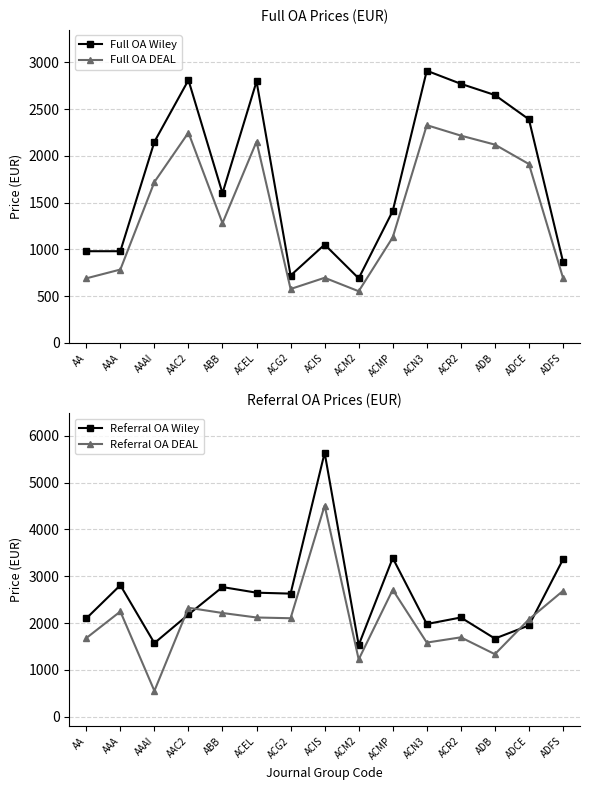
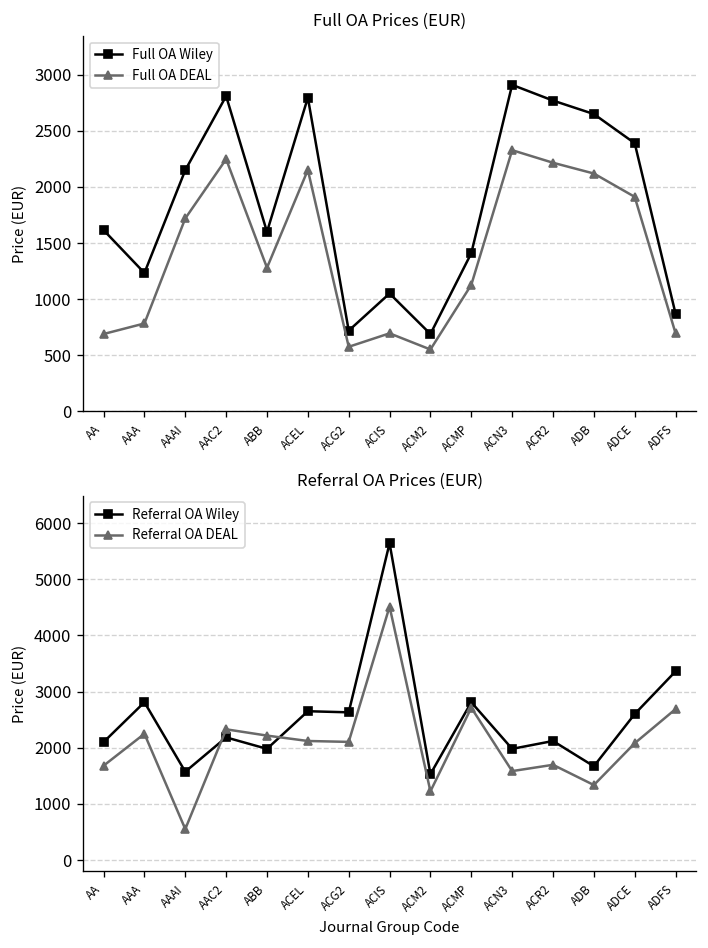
Full OA Prices (EUR), Full OA Wiley, AA: 1000 -> 1600
Full OA Prices (EUR), Full OA Wiley, AAA: 1000 -> 1200
Referral OA Prices (EUR), Referral OA Wiley, ABB: 2800 -> 2000
Referral OA Prices (EUR), Referral OA Wiley, ACMP: 3400 -> 2800
Referral OA Prices (EUR), Referral OA Wiley, ADCE: 2000 -> 2600
